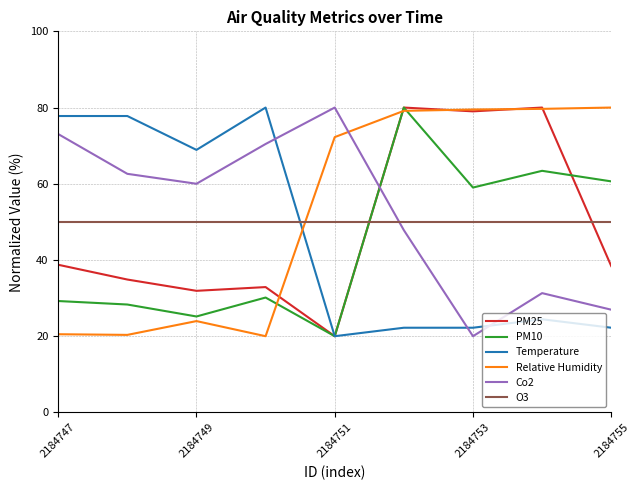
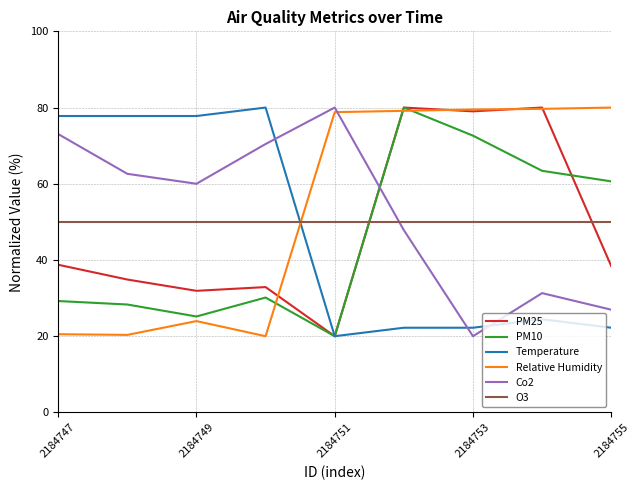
Temperature, 2184749: 69 -> 78
Relative Humidity, 2184751: 72 -> 79
PM10, 2184753: 59 -> 73
